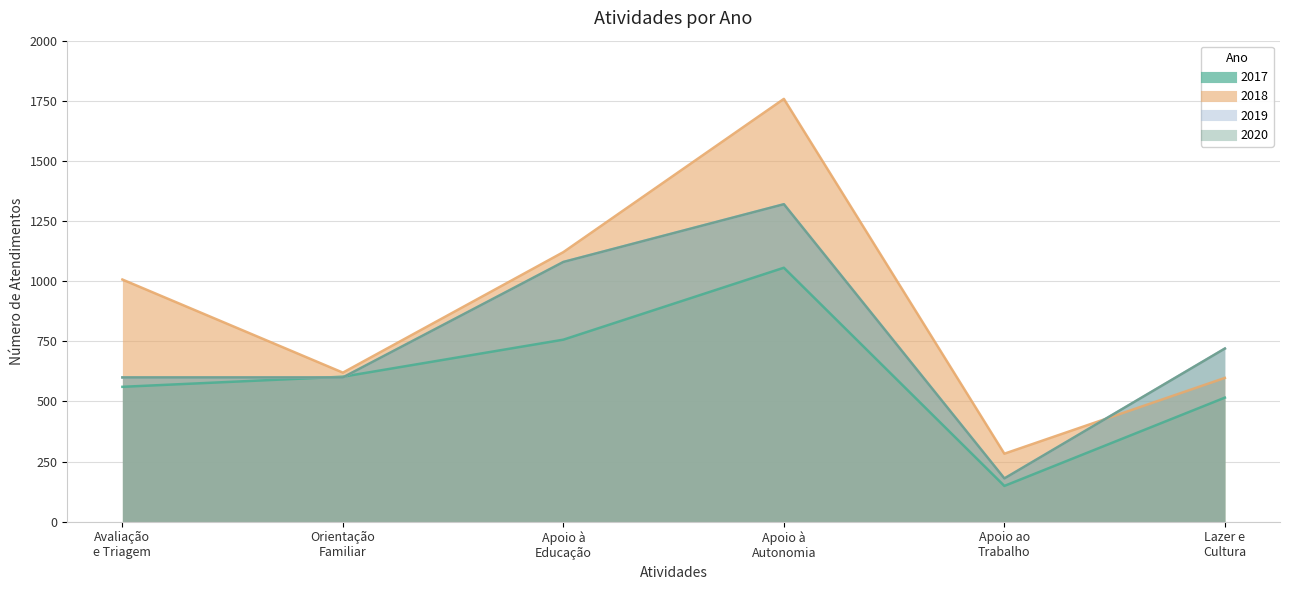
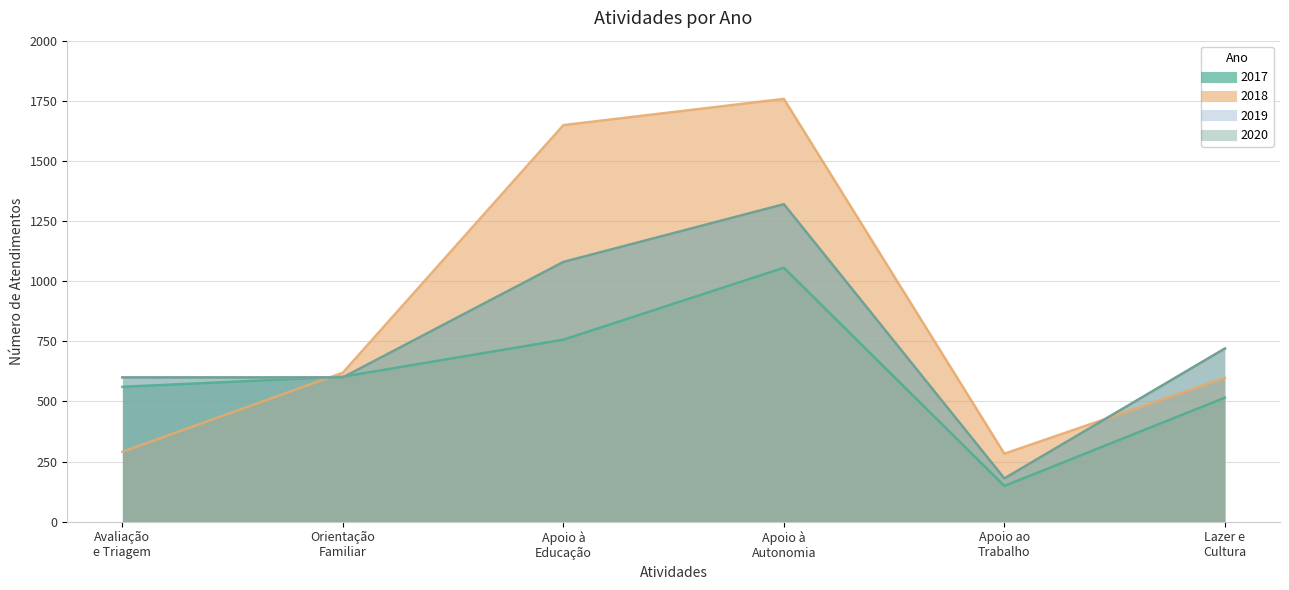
2018, Avaliação e Triagem: 1010 -> 290
2018, Apoio à Educação: 1120 -> 1650
